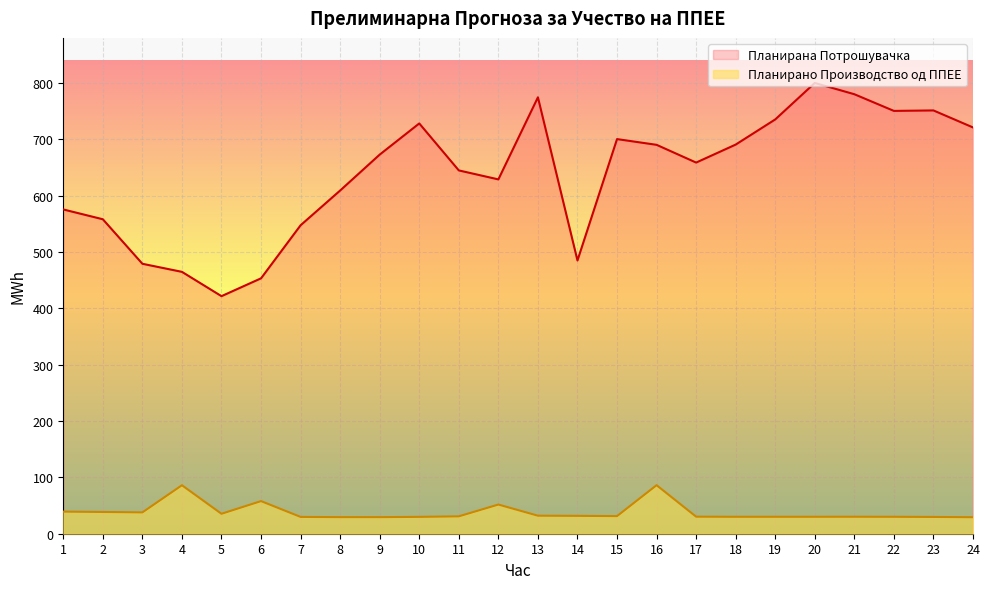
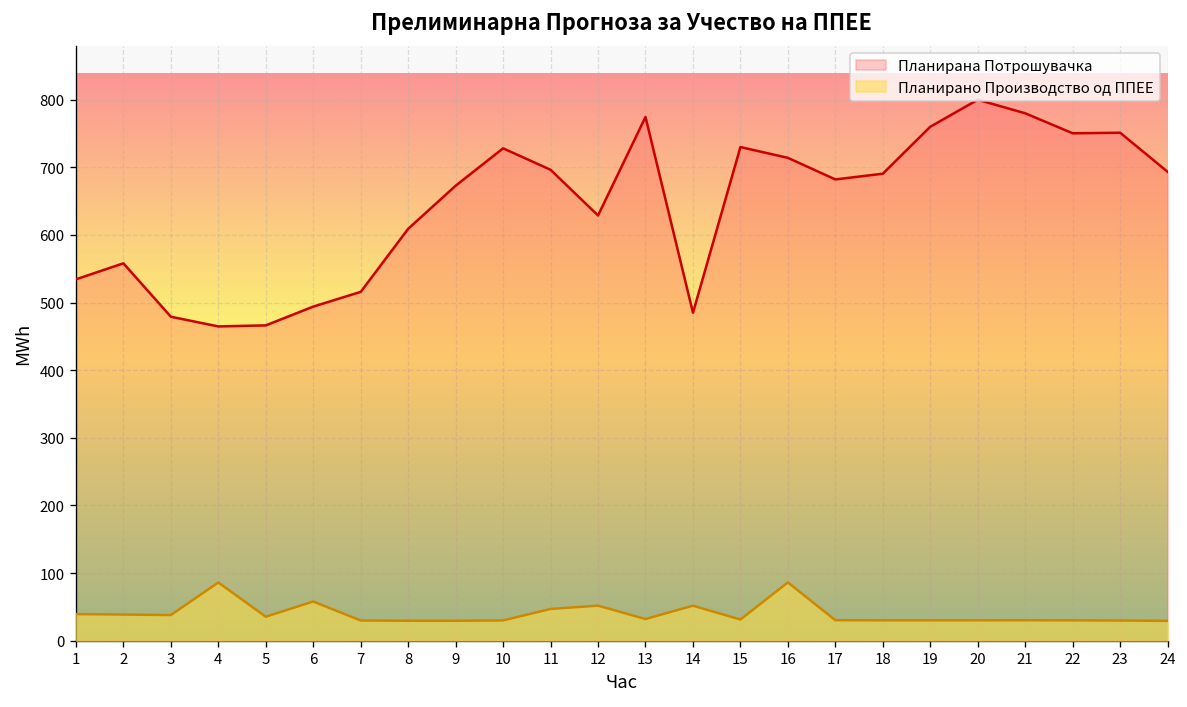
Планирана Потрошувачка, 1: 580 -> 530
Планирана Потрошувачка, 5: 420 -> 470
Планирана Потрошувачка, 6: 450 -> 490
Планирана Потрошувачка, 7: 550 -> 520
Планирана Потрошувачка, 11: 640 -> 700
Планирано Производство од ППЕЕ, 11: 30 -> 50
Планирано Производство од ППЕЕ, 14: 30 -> 50
Планирана Потрошувачка, 15: 700 -> 730
Планирана Потрошувачка, 16: 690 -> 710
Планирана Потрошувачка, 17: 660 -> 680
Планирана Потрошувачка, 19: 740 -> 760
Планирана Потрошувачка, 24: 720 -> 690
